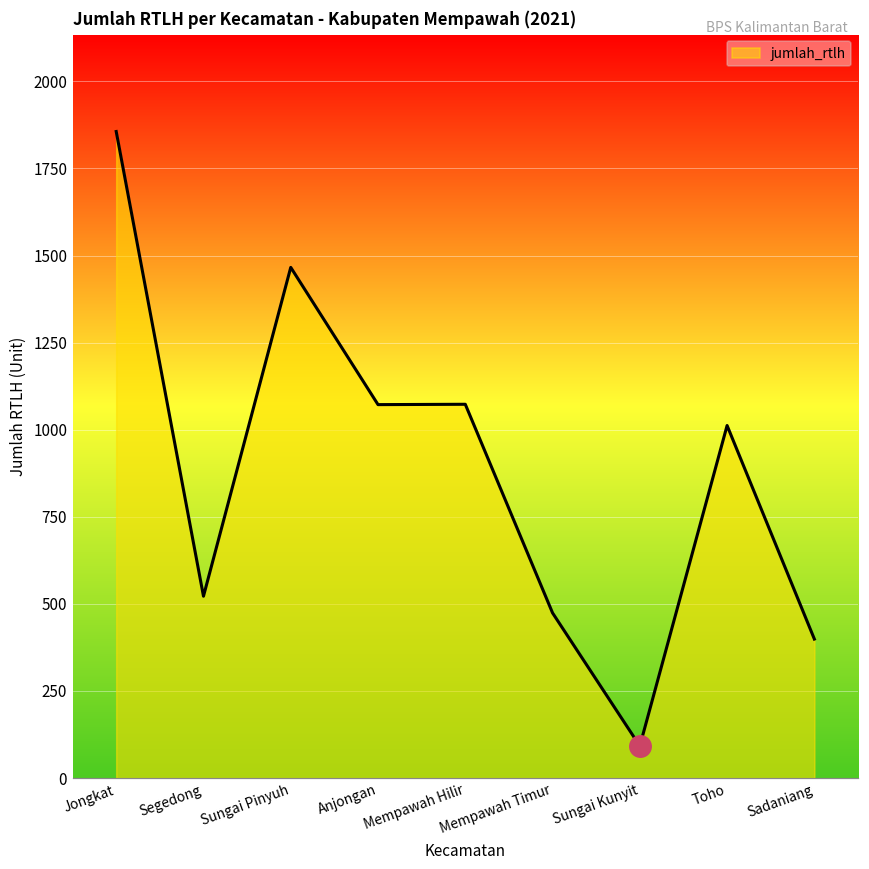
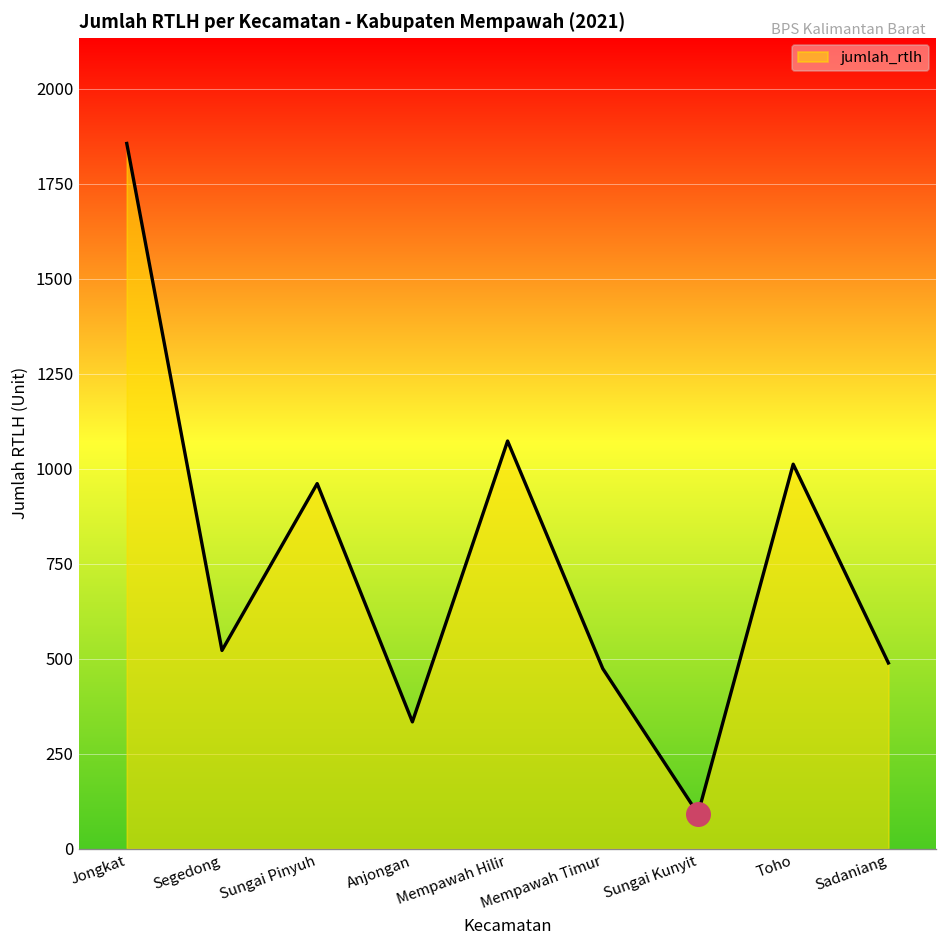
jumlah_rtlh, Sungai Pinyuh: 1470 -> 960
jumlah_rtlh, Anjongan: 1070 -> 330
jumlah_rtlh, Sadaniang: 400 -> 490
